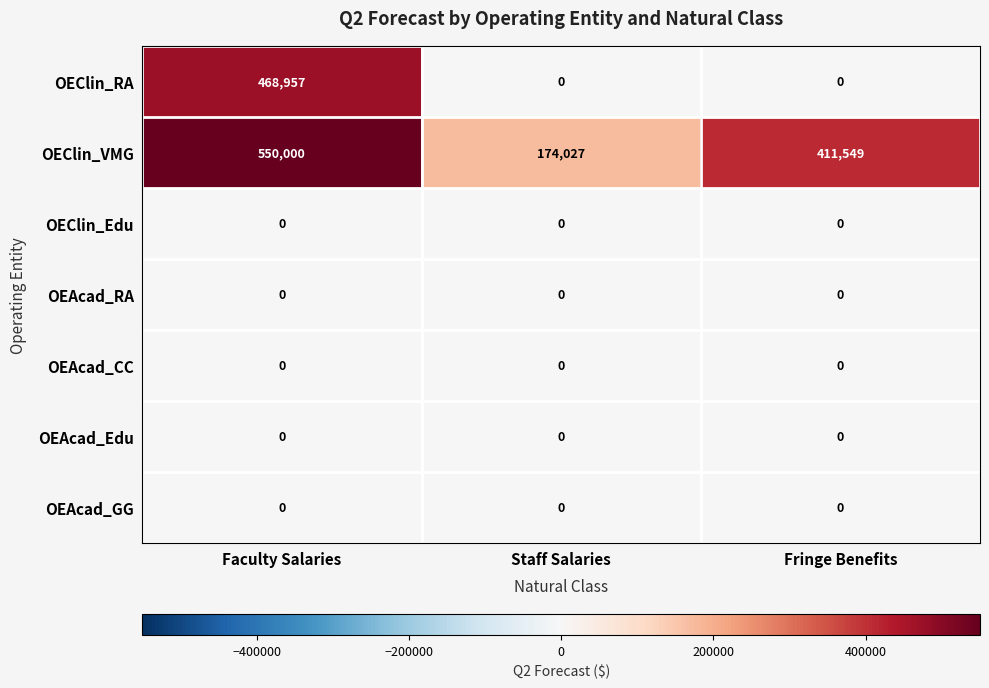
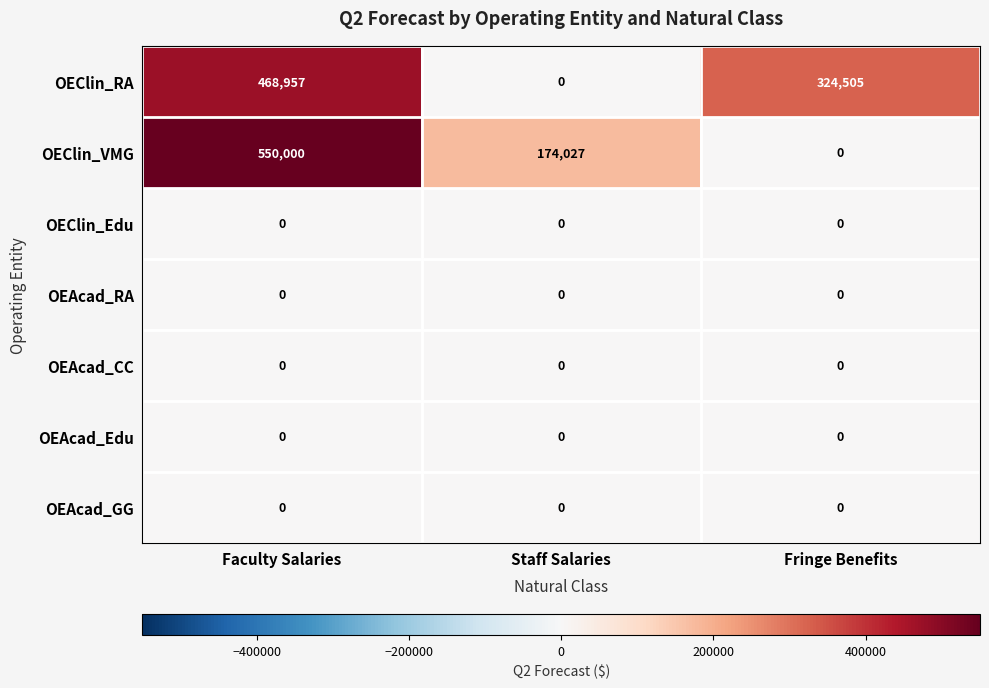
OEClin_RA, Fringe Benefits: 0 -> 324,505
OEClin_VMG, Fringe Benefits: 411,549 -> 0
